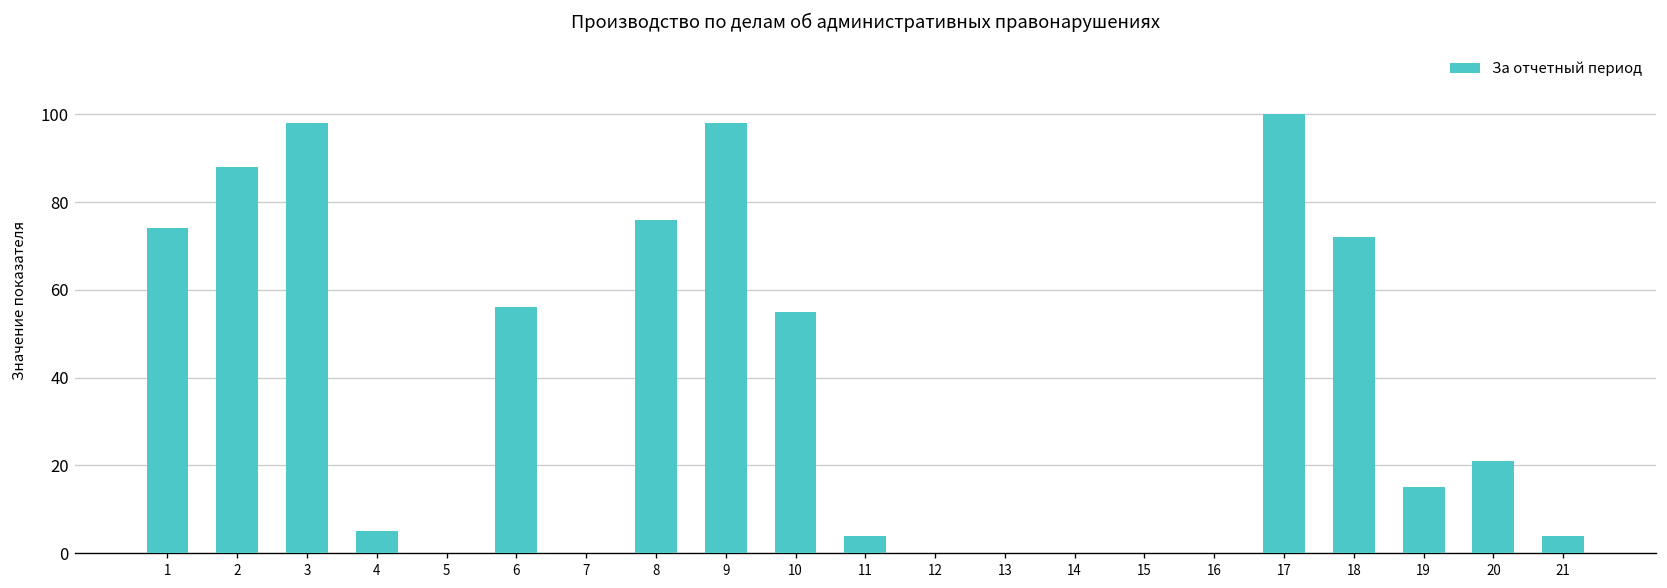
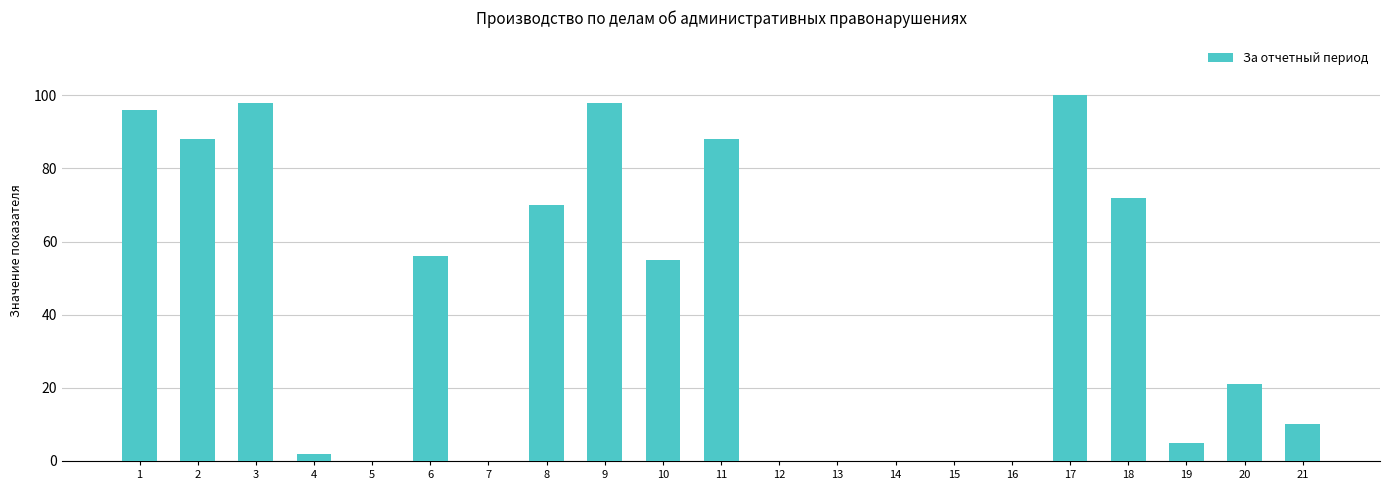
1: 74 -> 96
4: 5 -> 2
8: 76 -> 70
11: 4 -> 88
19: 15 -> 5
21: 4 -> 10
